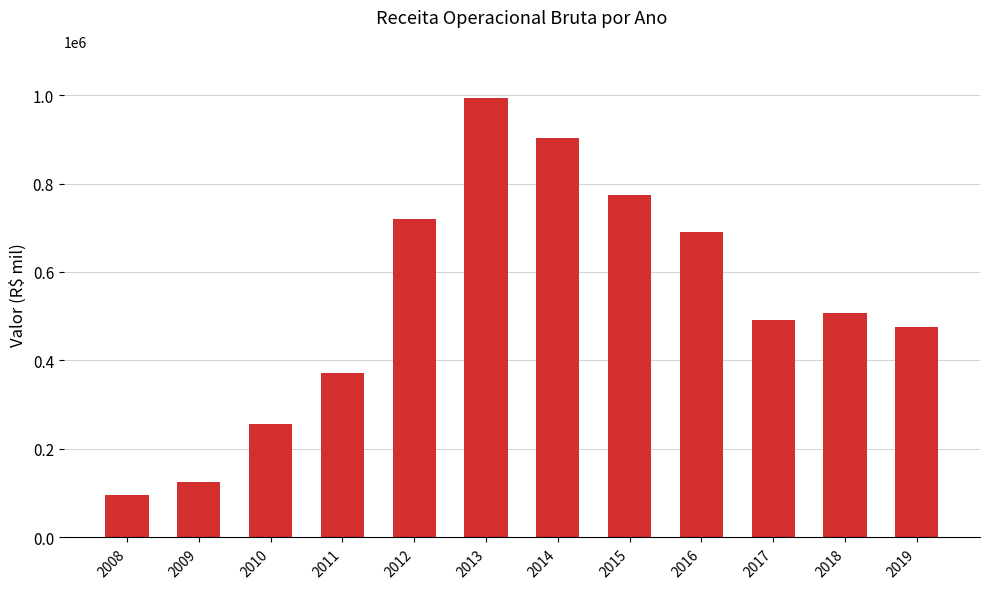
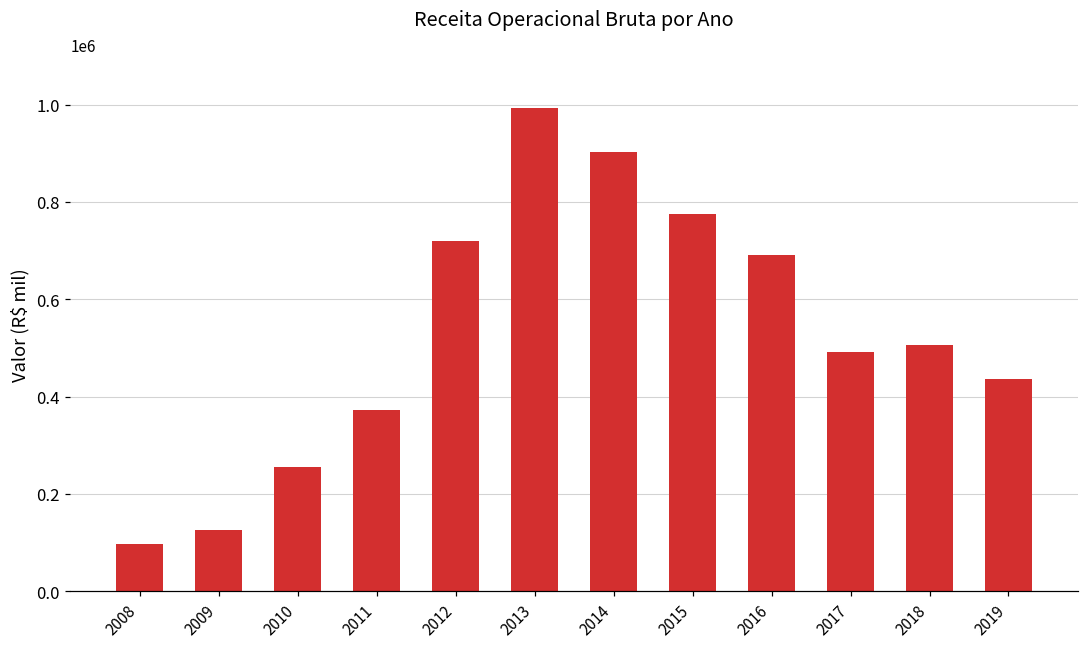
2019: 470000 -> 440000
